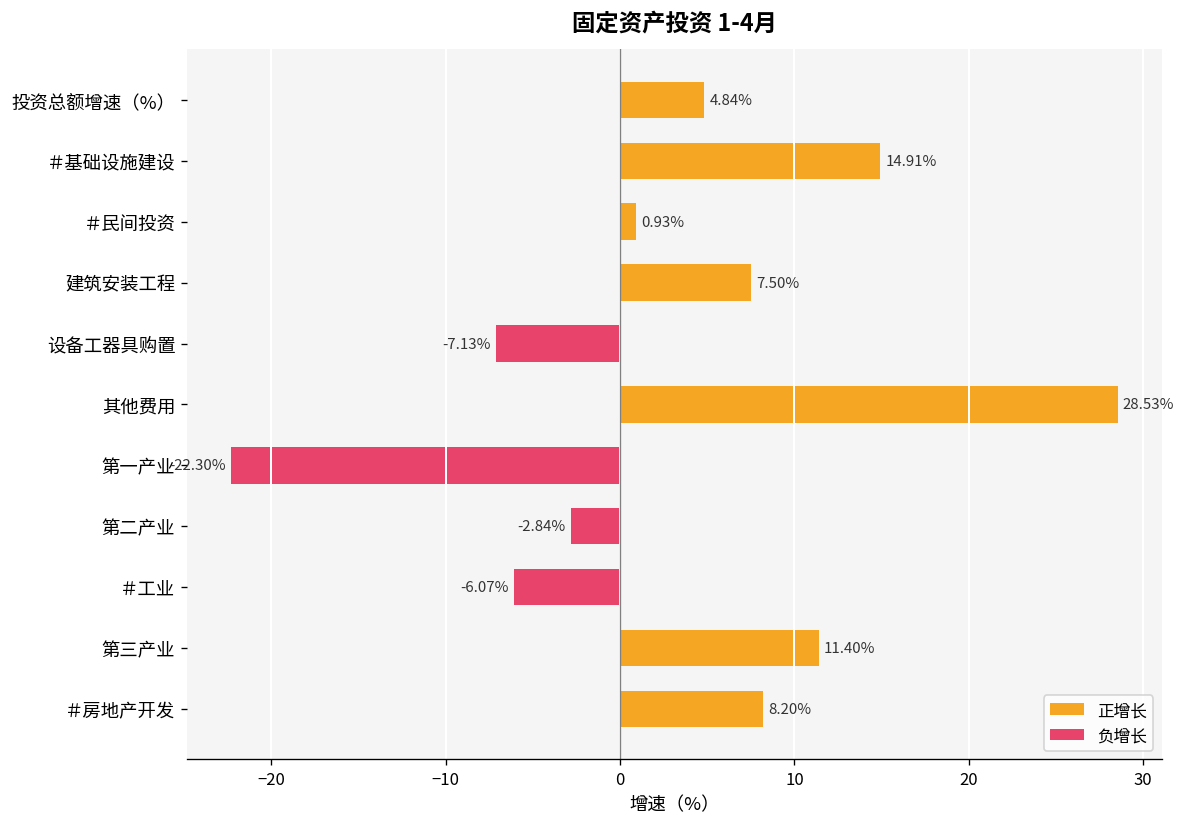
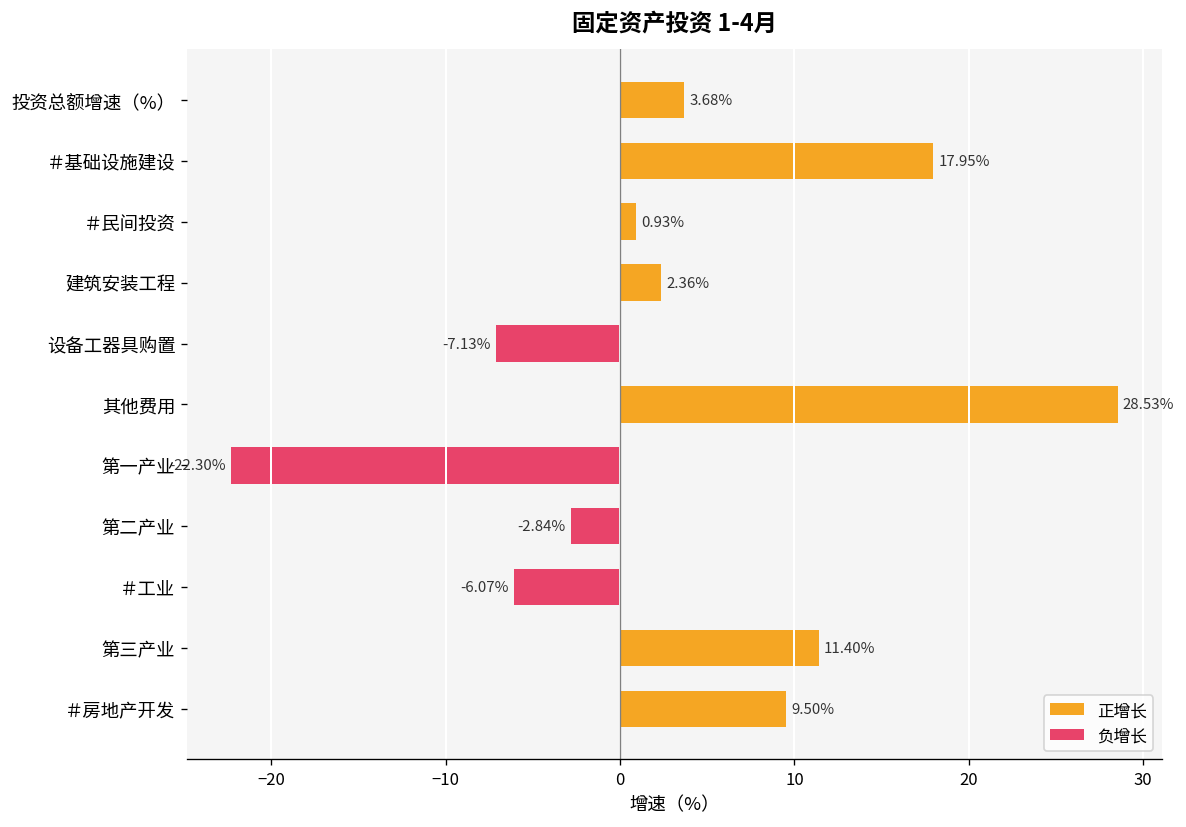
投资总额增速（%）: 4.84% -> 3.68%
＃基础设施建设: 14.91% -> 17.95%
建筑安装工程: 7.50% -> 2.36%
＃房地产开发: 8.20% -> 9.50%
